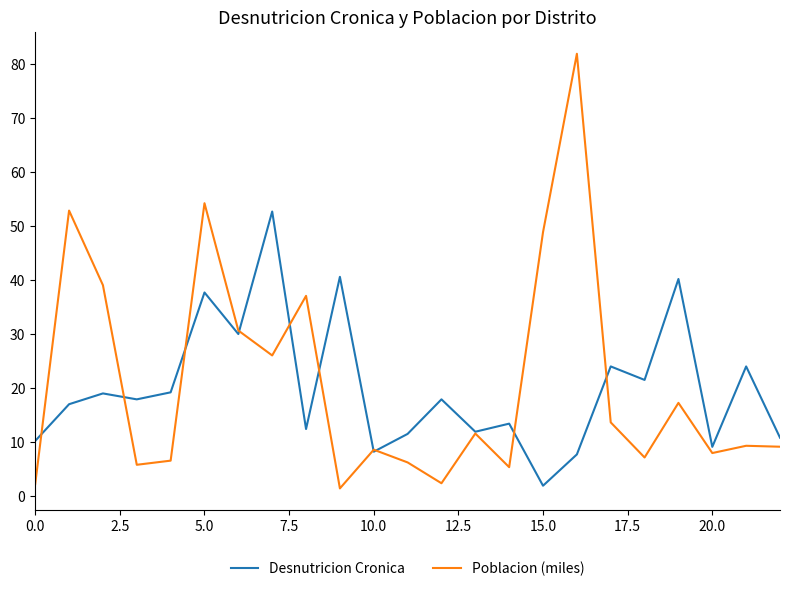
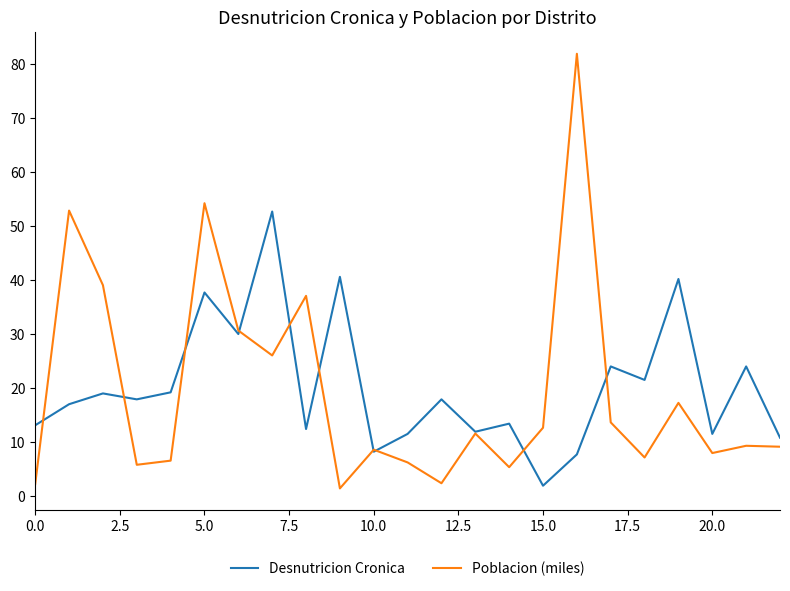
Desnutricion Cronica, 0.0: 10 -> 13
Poblacion (miles), 15.0: 49 -> 13
Desnutricion Cronica, 20.0: 9 -> 12
